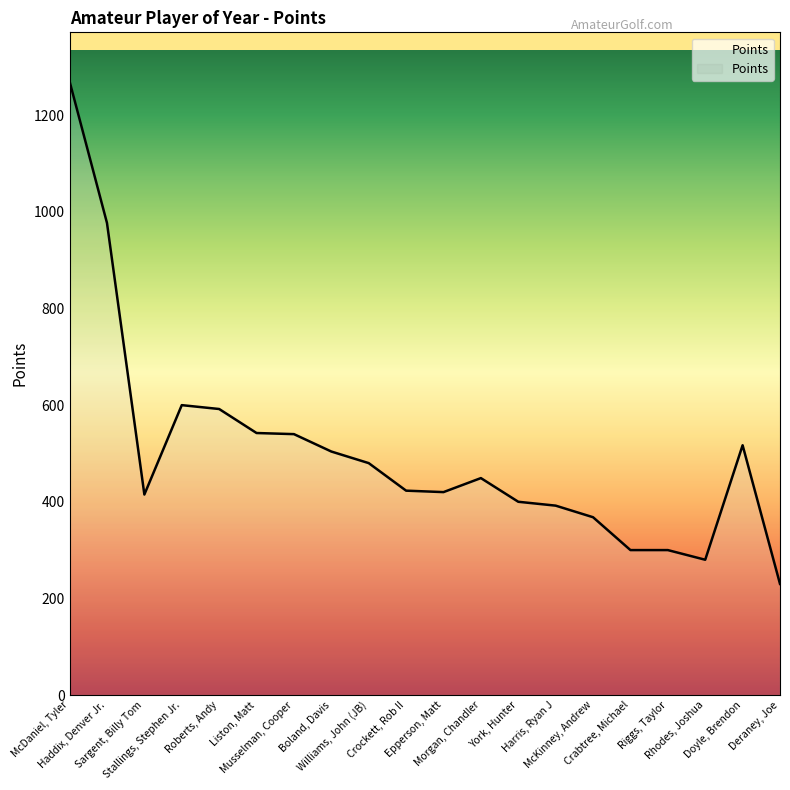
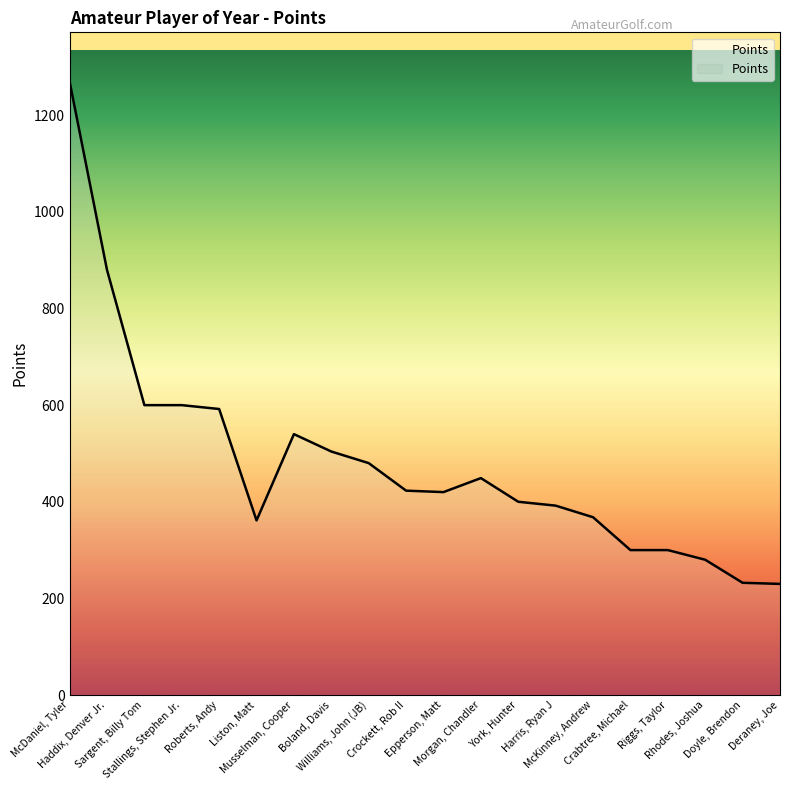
Haddix, Denver Jr.: 980 -> 880
Sargent, Billy Tom: 420 -> 600
Liston, Matt: 540 -> 360
Doyle, Brendon: 520 -> 230
